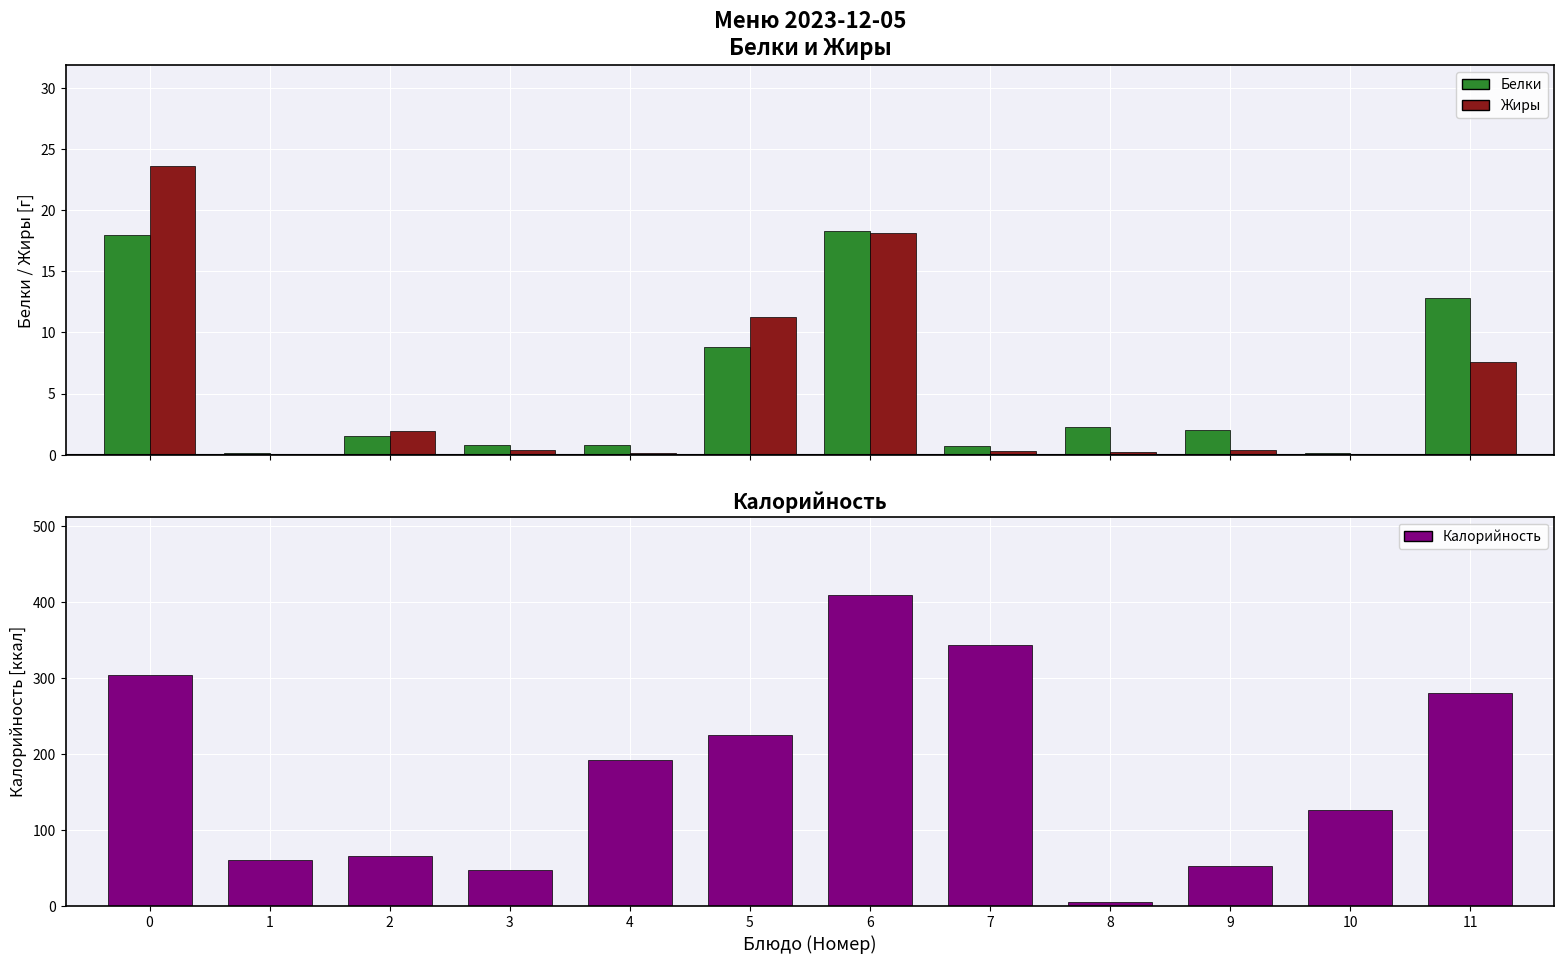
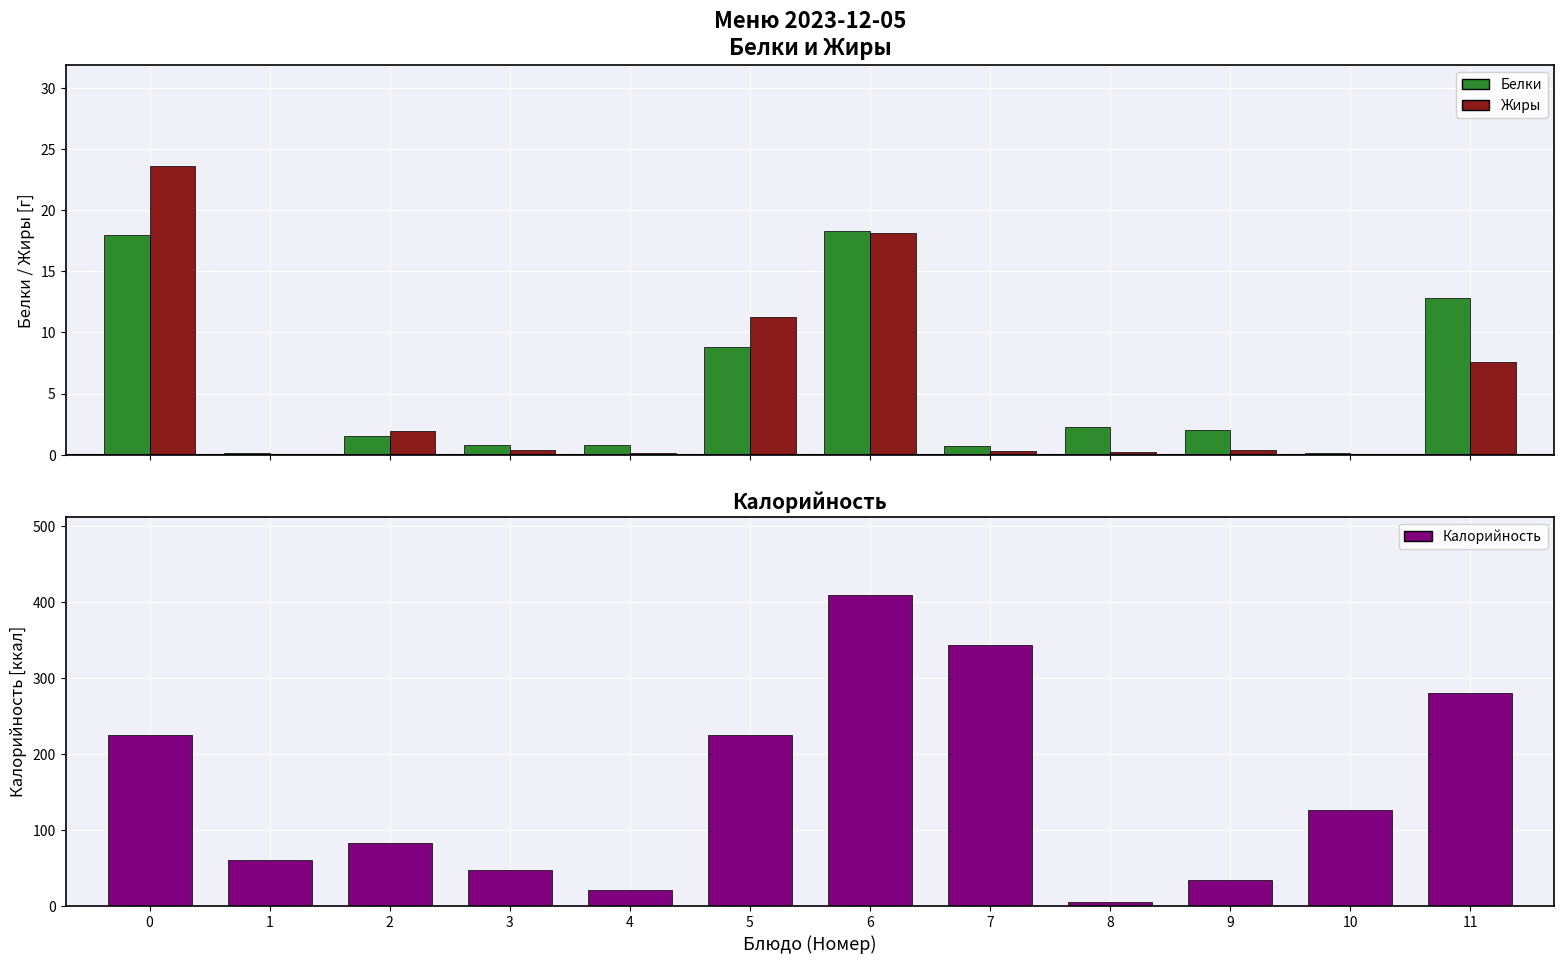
Калорийность, 0: 300 -> 230
Калорийность, 2: 70 -> 80
Калорийность, 4: 190 -> 20
Калорийность, 9: 50 -> 30
